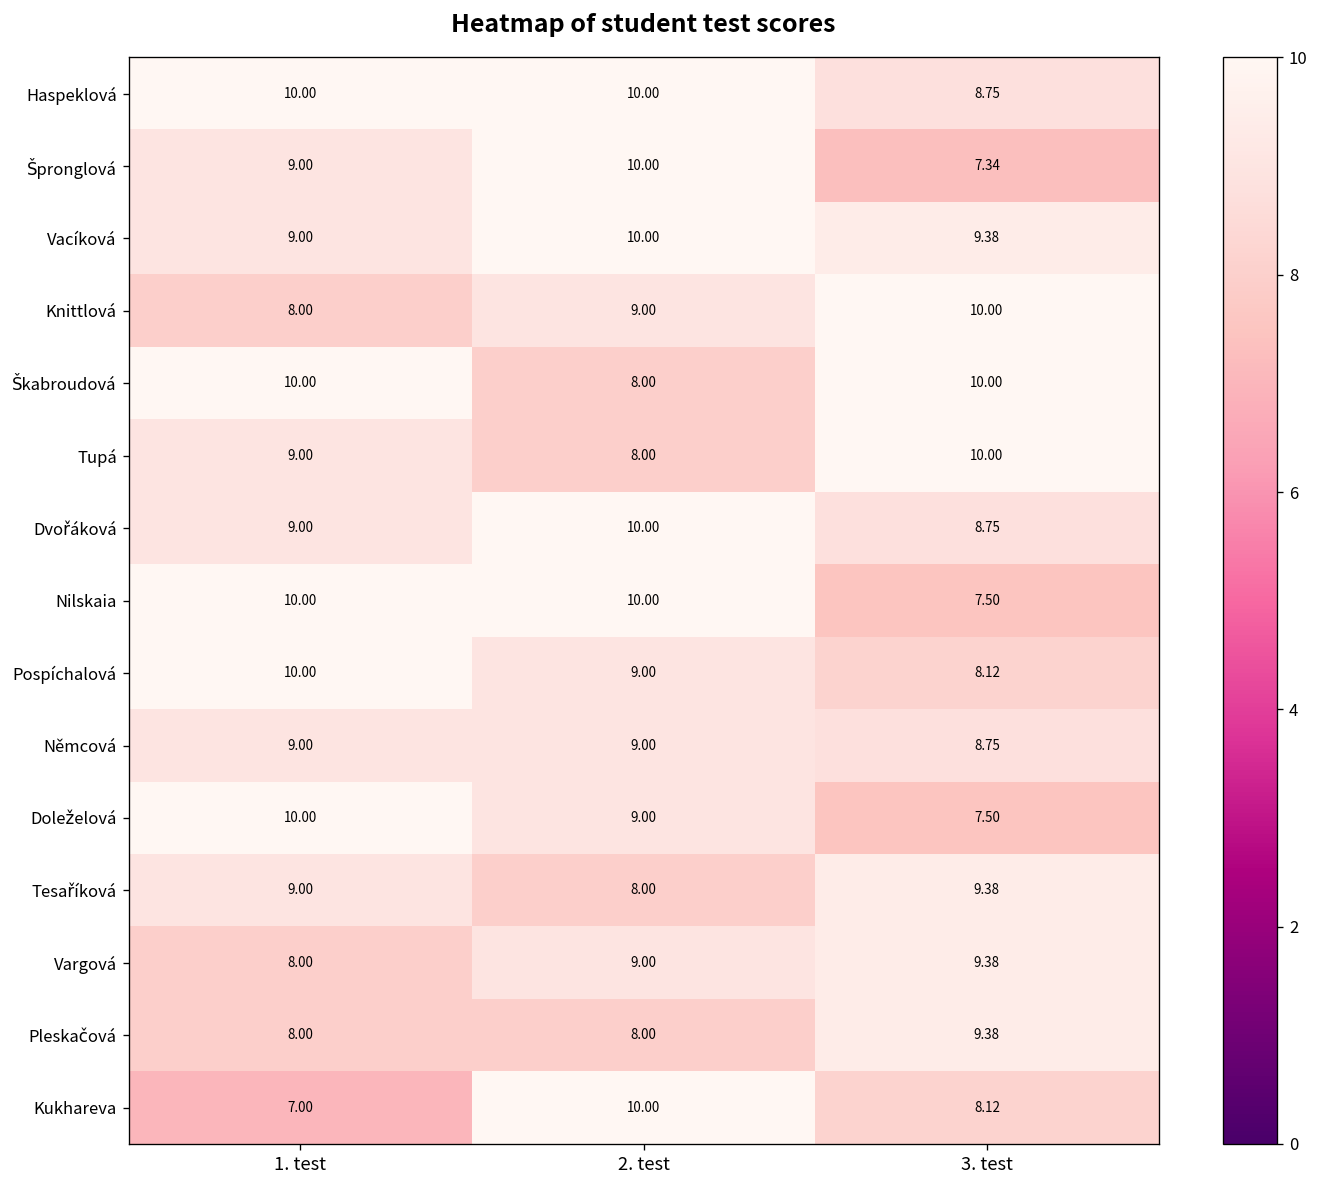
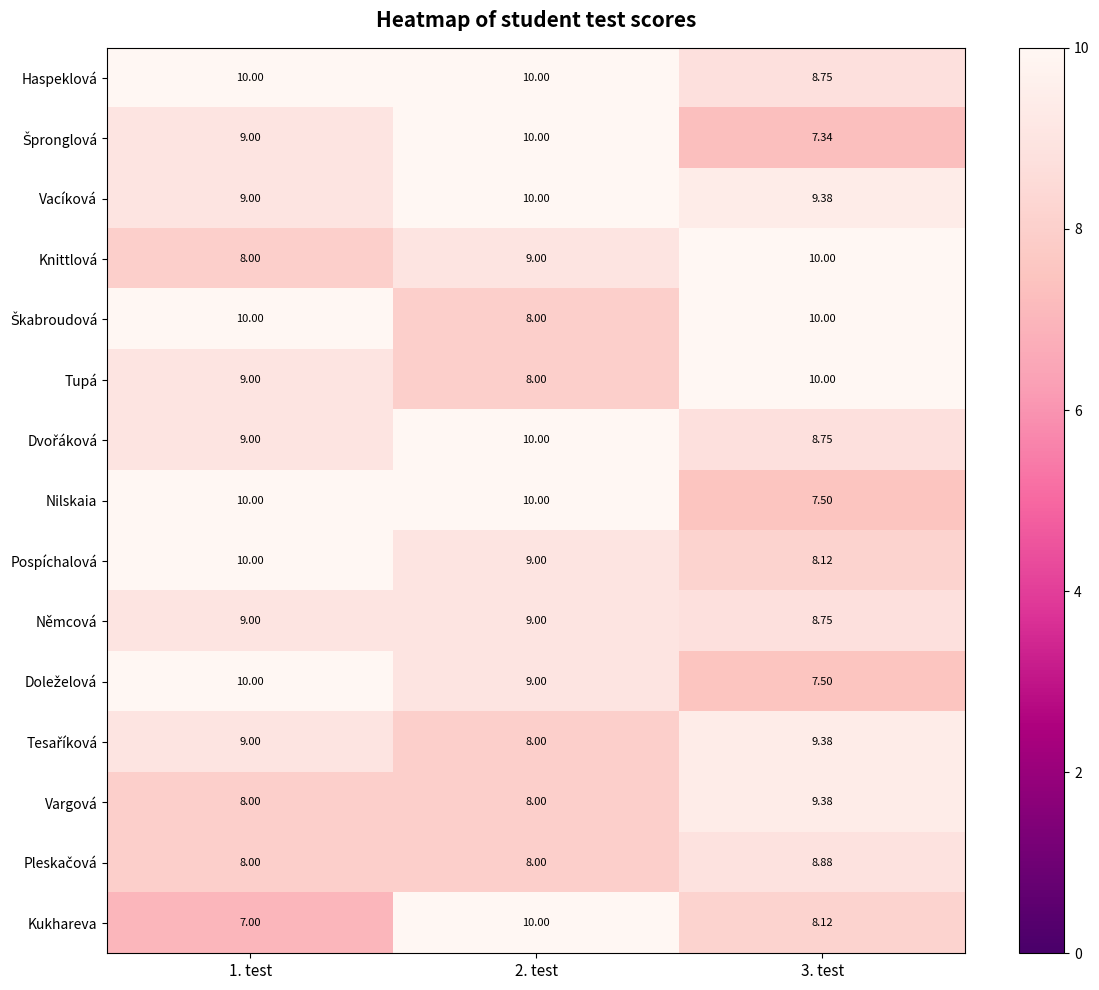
Vargová, 2. test: 9.00 -> 8.00
Pleskačová, 3. test: 9.38 -> 8.88
